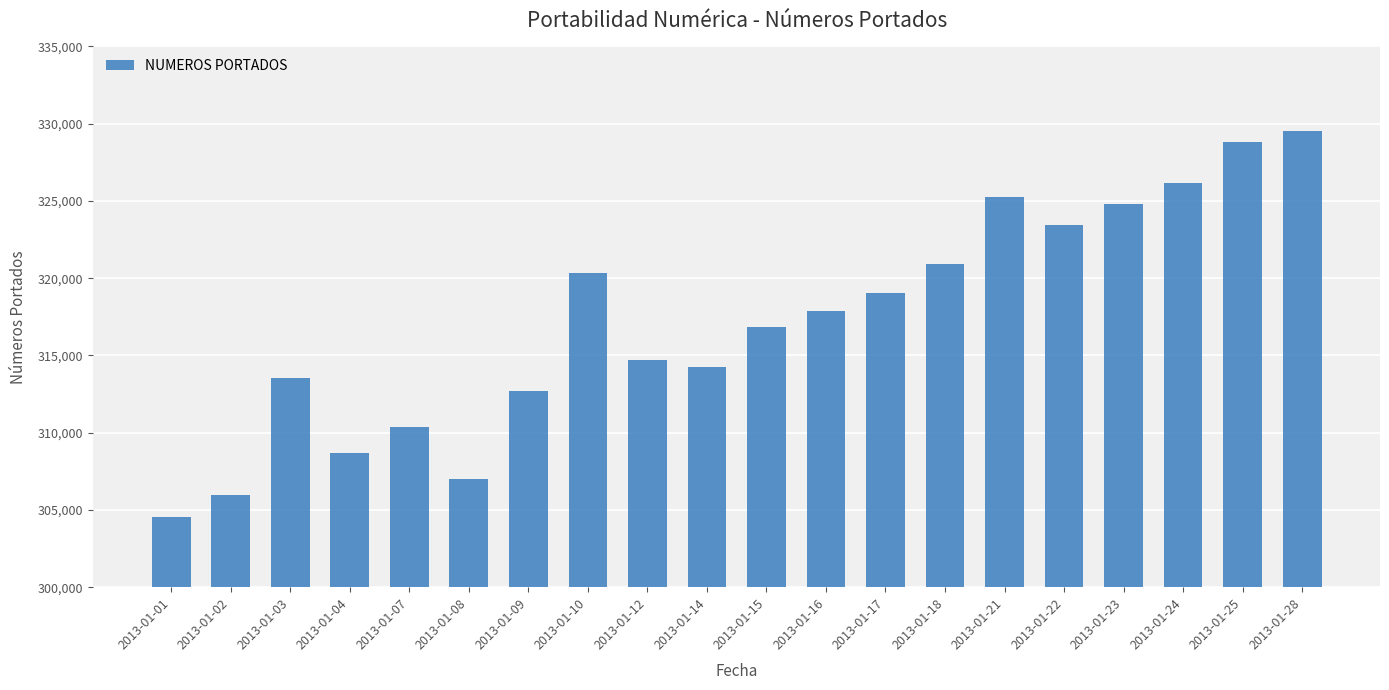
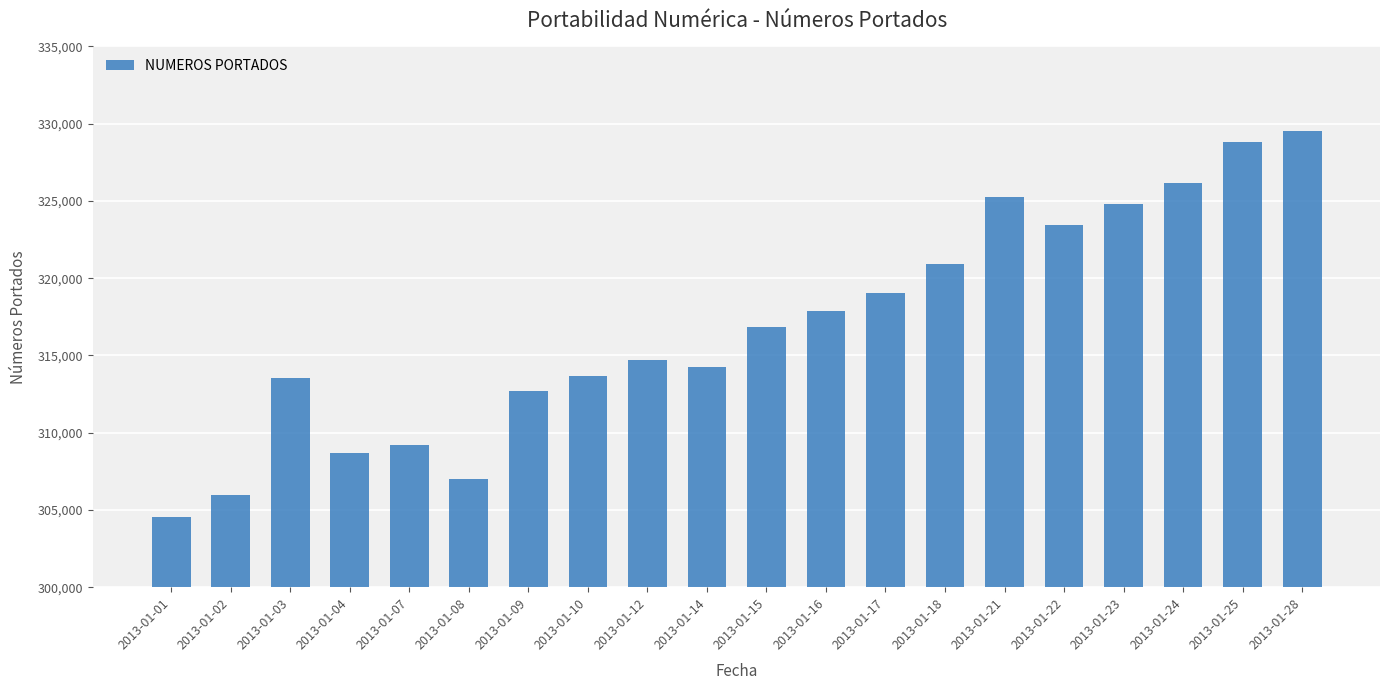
2013-01-07: 310,400 -> 309,200
2013-01-10: 320,300 -> 313,700
